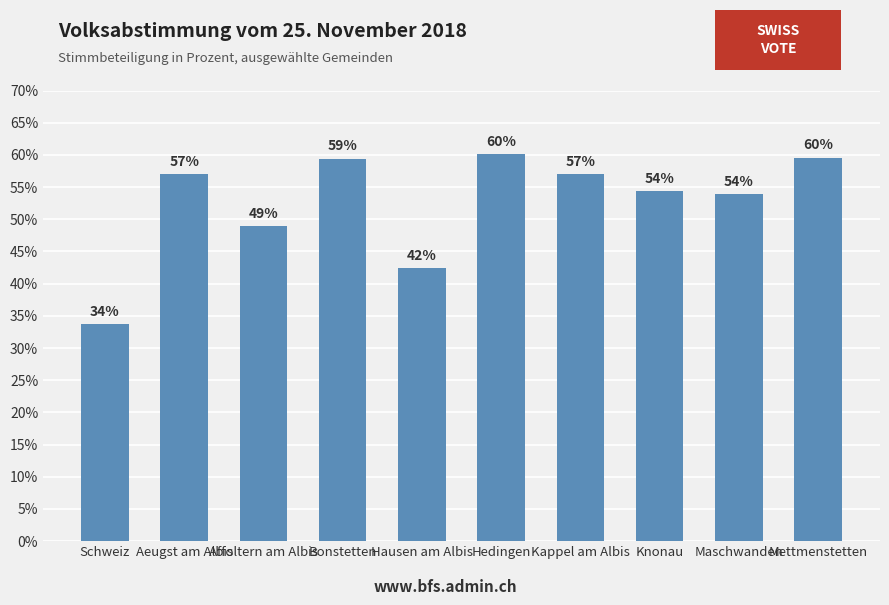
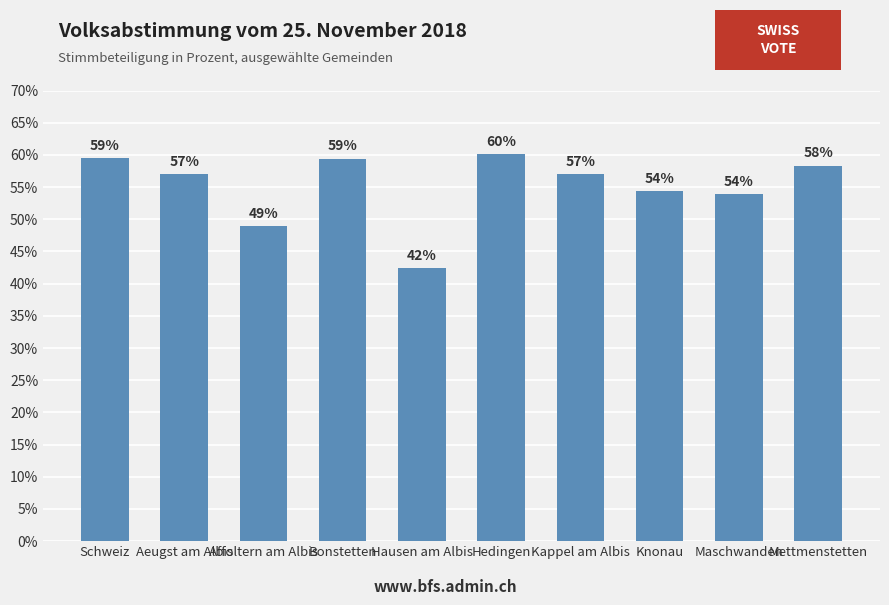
Schweiz: 34% -> 59%
Mettmenstetten: 60% -> 58%
